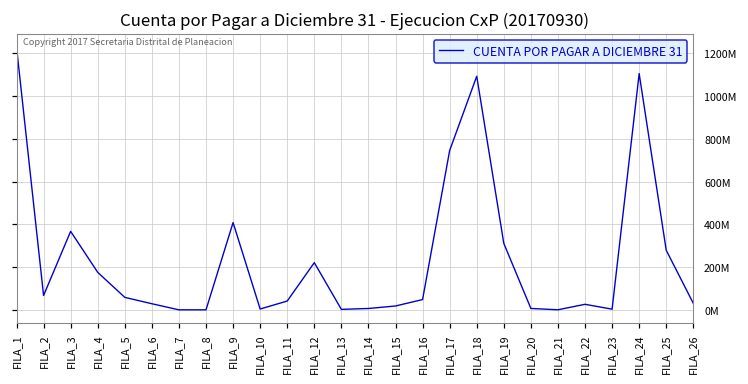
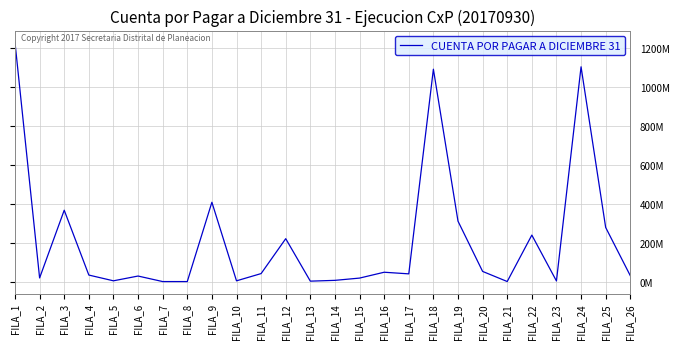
FILA_2: 70000000 -> 20000000
FILA_4: 180000000 -> 30000000
FILA_5: 60000000 -> 0
FILA_17: 740000000 -> 40000000
FILA_20: 10000000 -> 50000000
FILA_22: 30000000 -> 240000000
